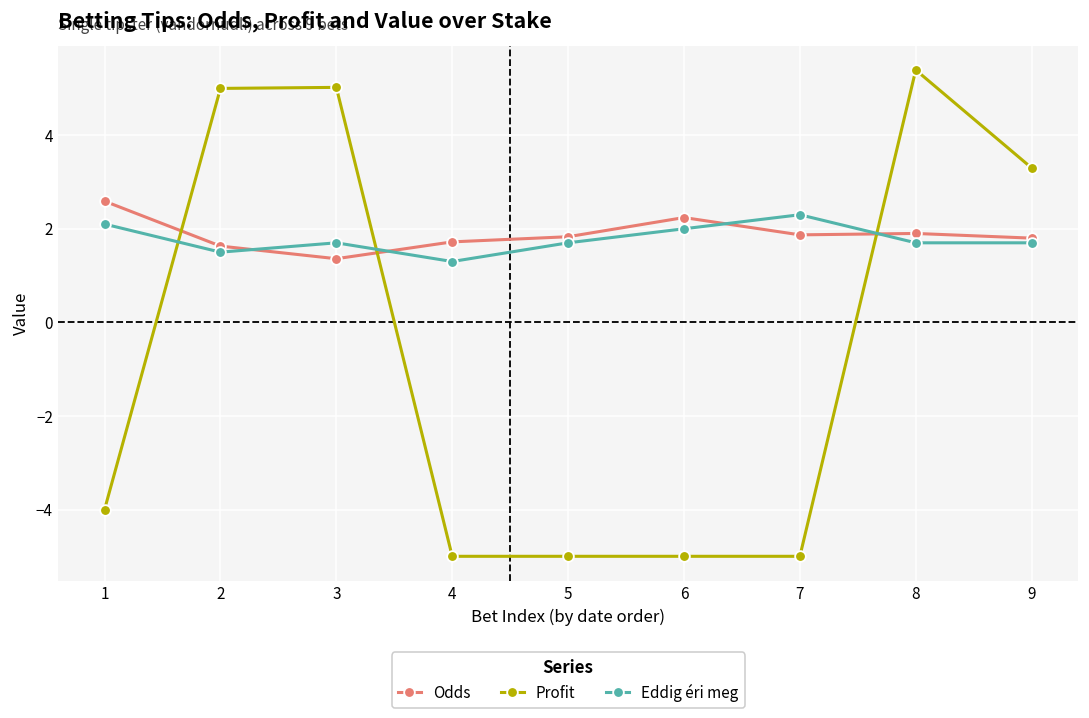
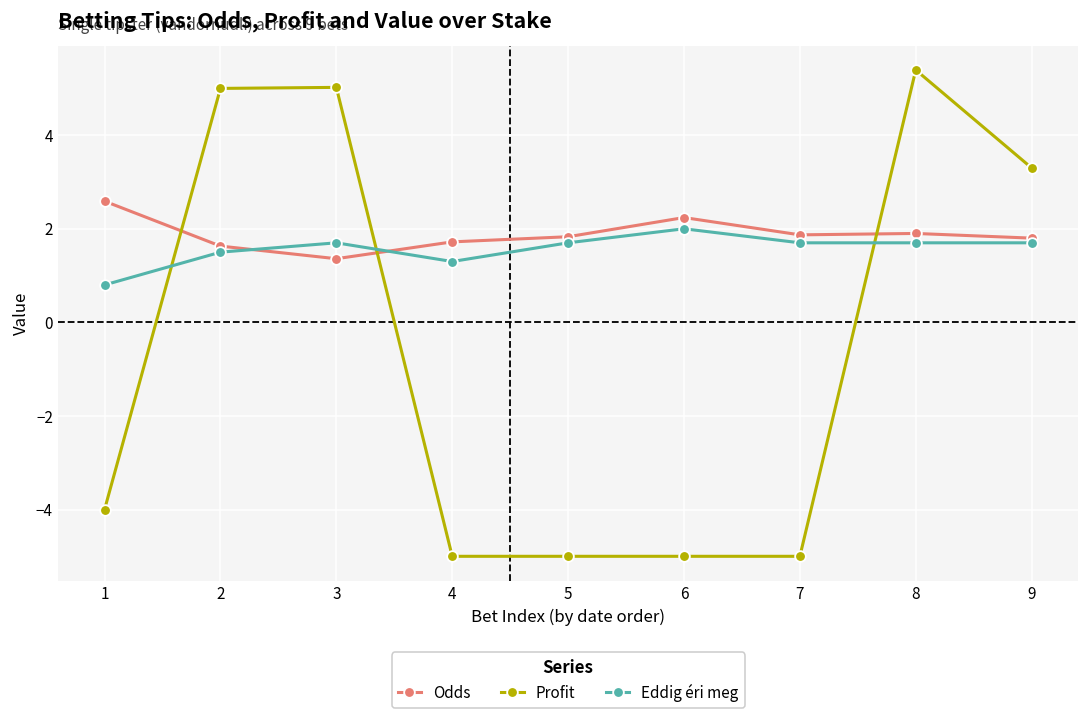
Eddig éri meg, 1: 2.1 -> 0.8
Eddig éri meg, 7: 2.3 -> 1.7
